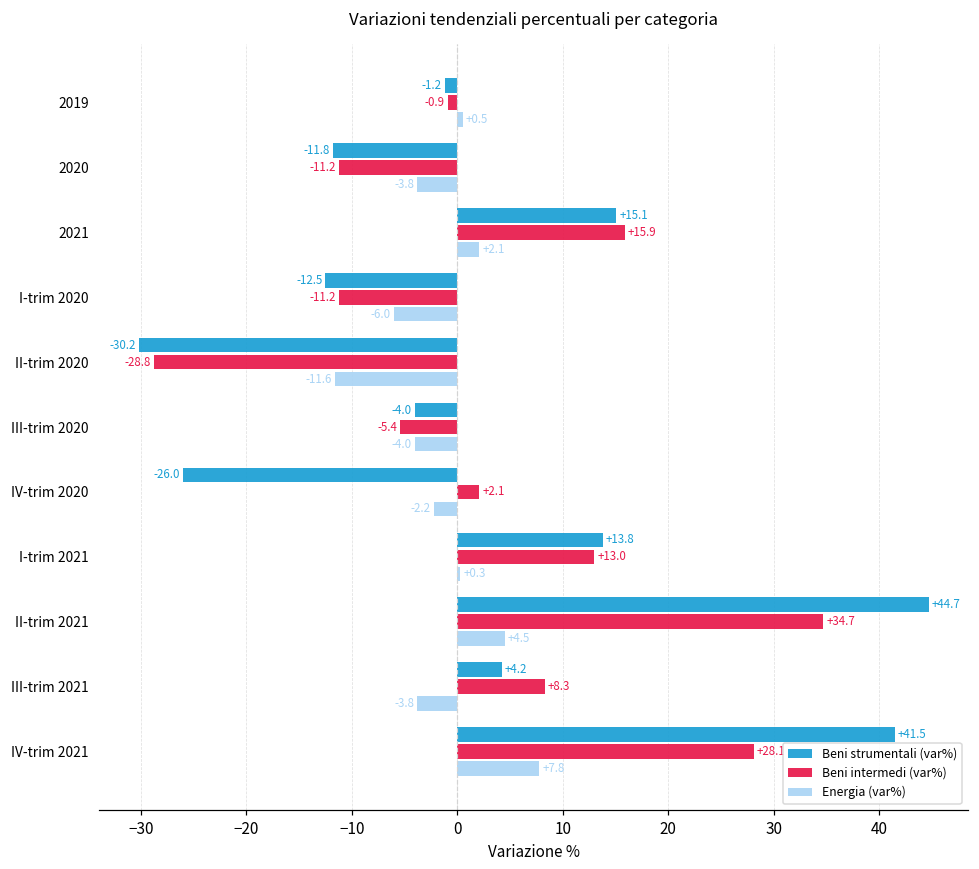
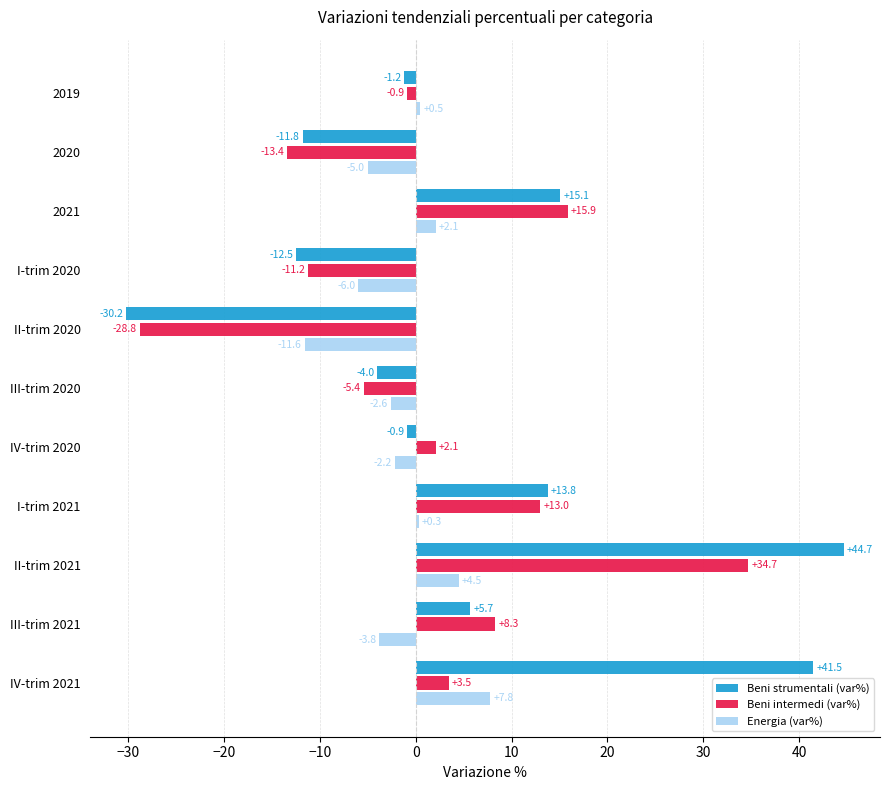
Beni intermedi (var%), 2020: -11.2 -> -13.4
Energia (var%), 2020: -3.8 -> -5.0
Energia (var%), III-trim 2020: -4.0 -> -2.6
Beni strumentali (var%), IV-trim 2020: -26.0 -> -0.9
Beni strumentali (var%), III-trim 2021: +4.2 -> +5.7
Beni intermedi (var%), IV-trim 2021: +28.1 -> +3.5
